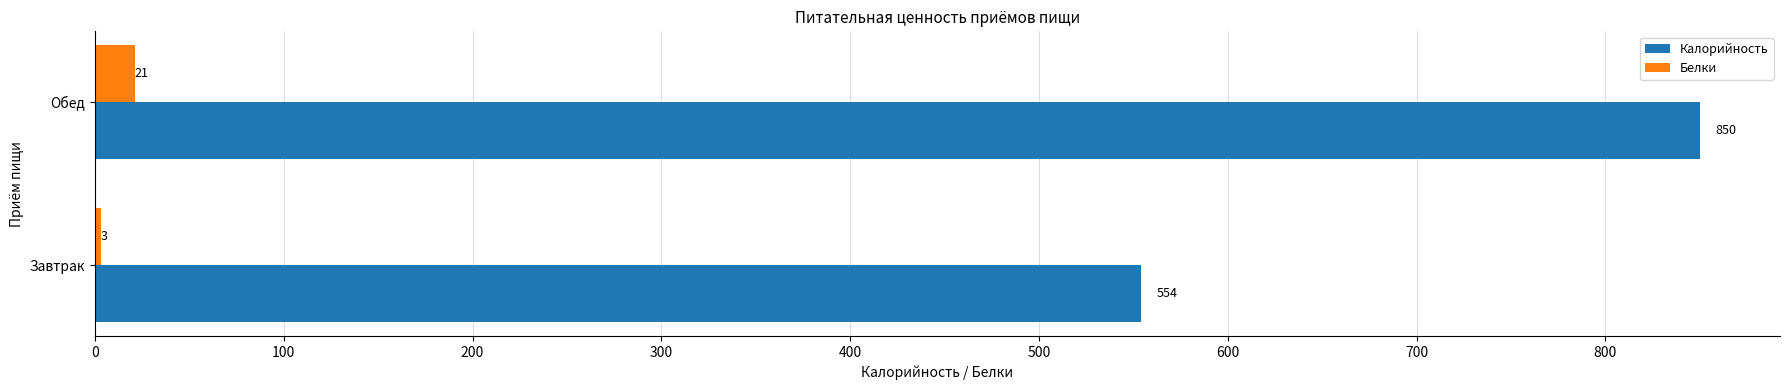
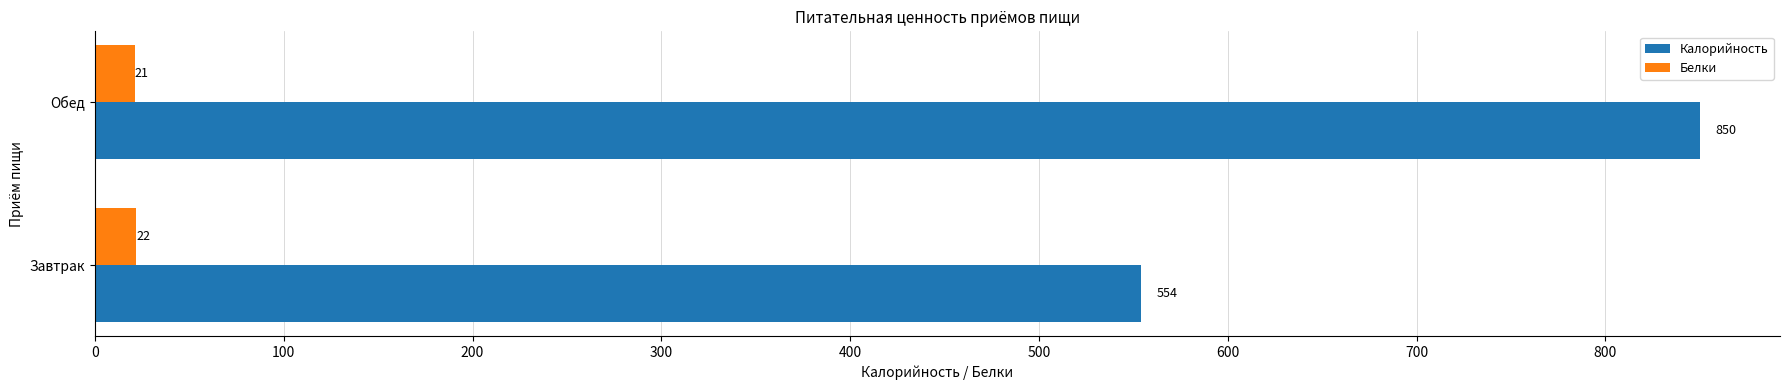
Белки, Завтрак: 3 -> 22
